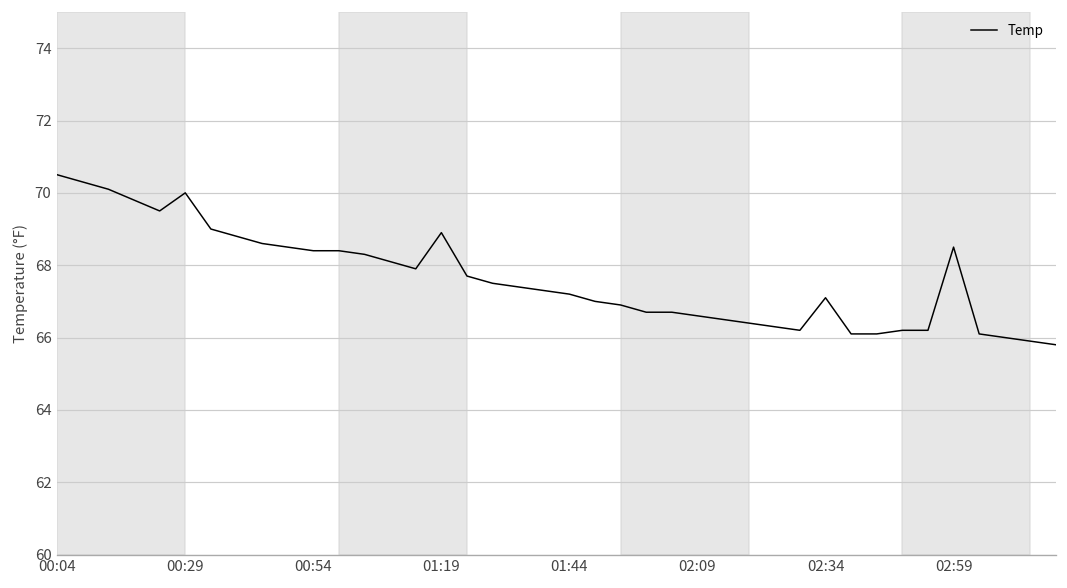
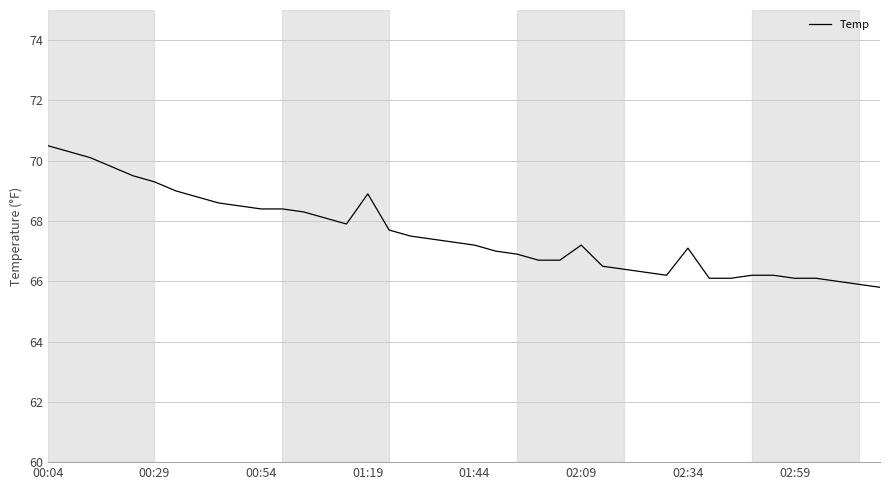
00:29: 70.0 -> 69.3
02:09: 66.6 -> 67.2
02:59: 68.5 -> 66.1
